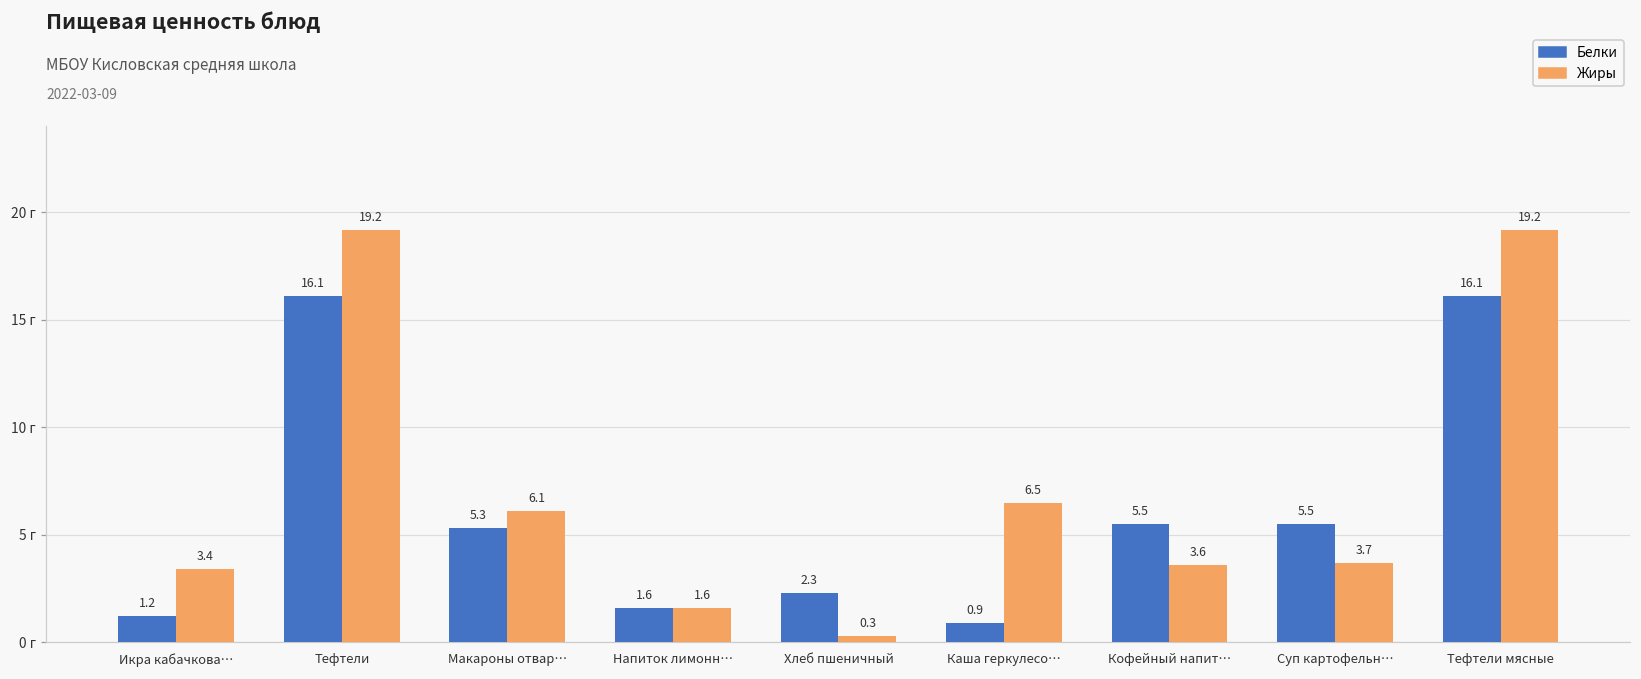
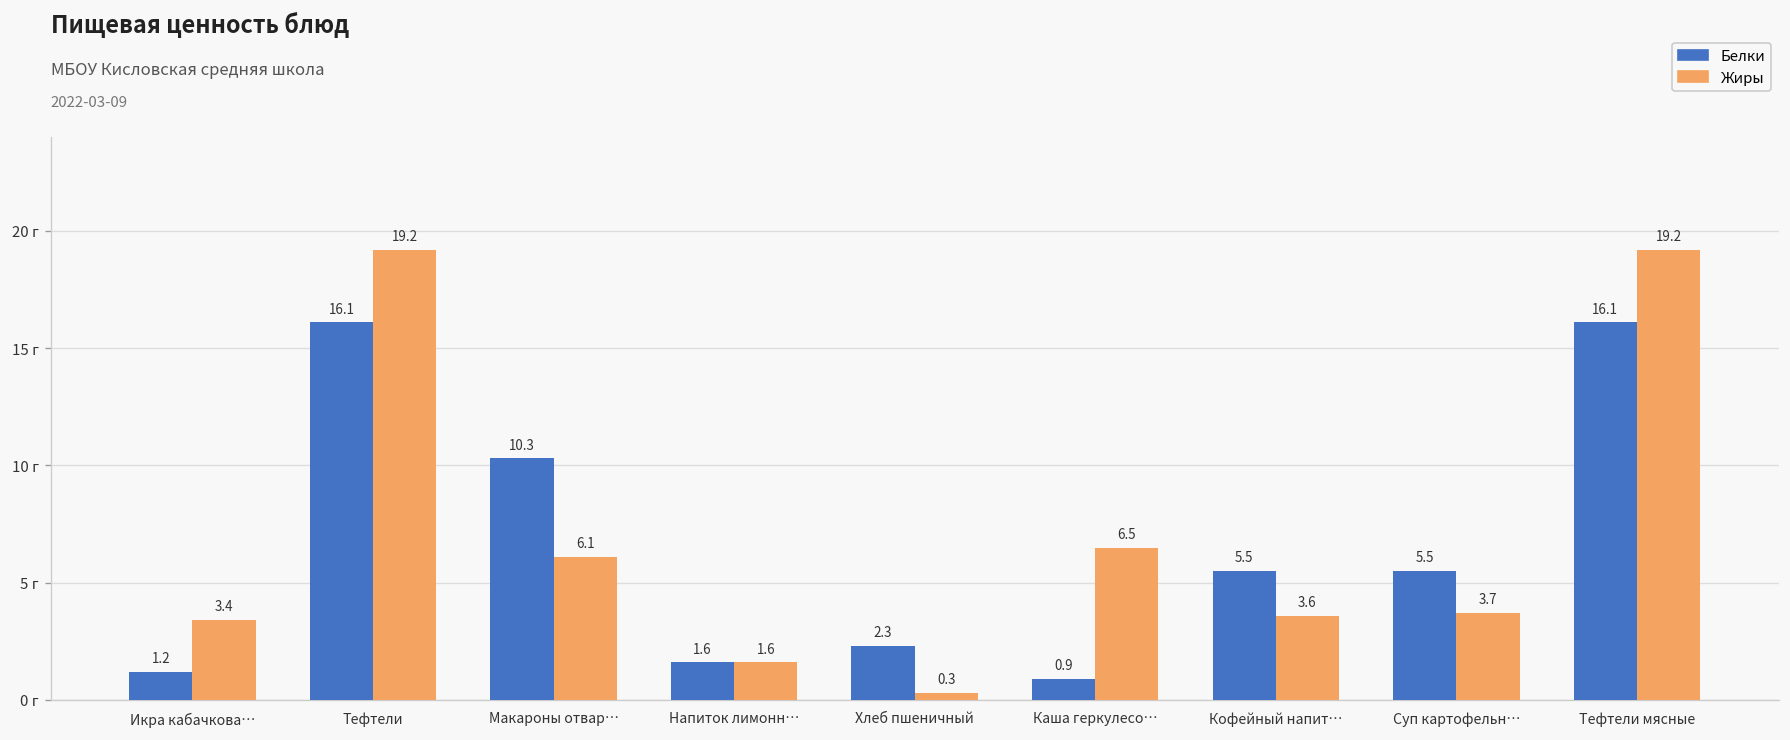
Белки, Макароны отвар…: 5.3 -> 10.3
